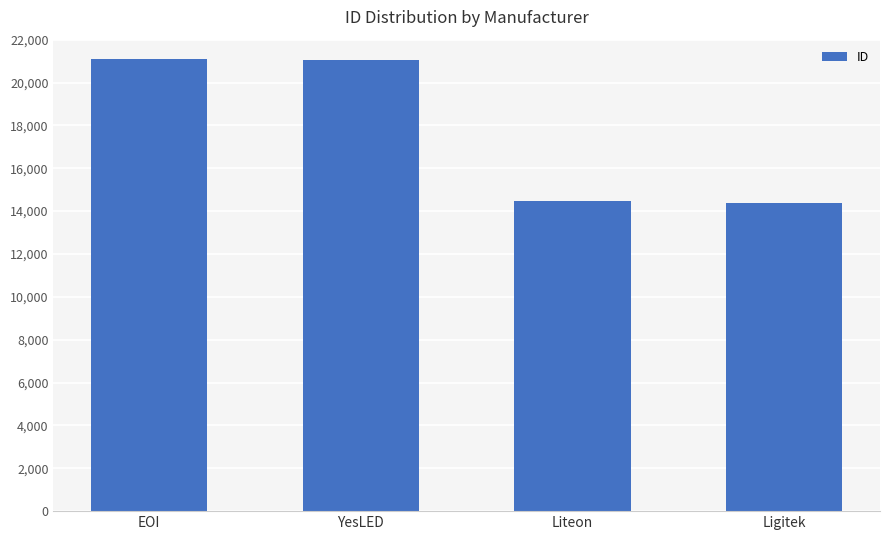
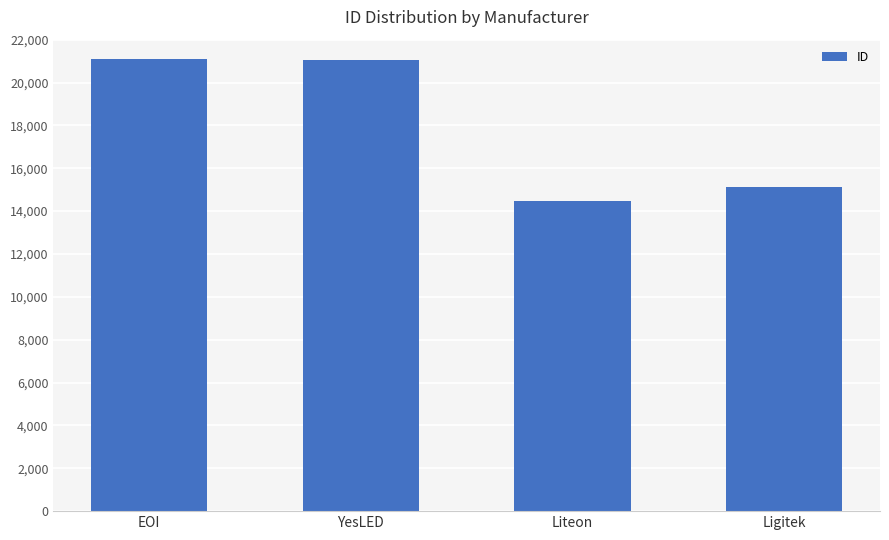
Ligitek: 14,400 -> 15,100
